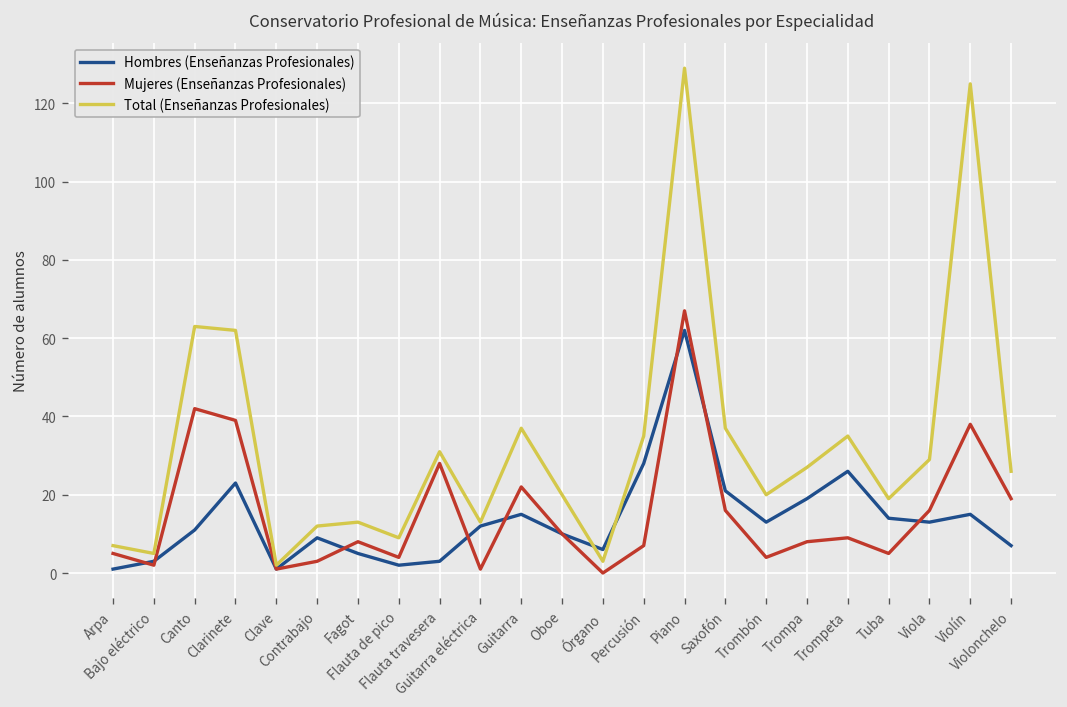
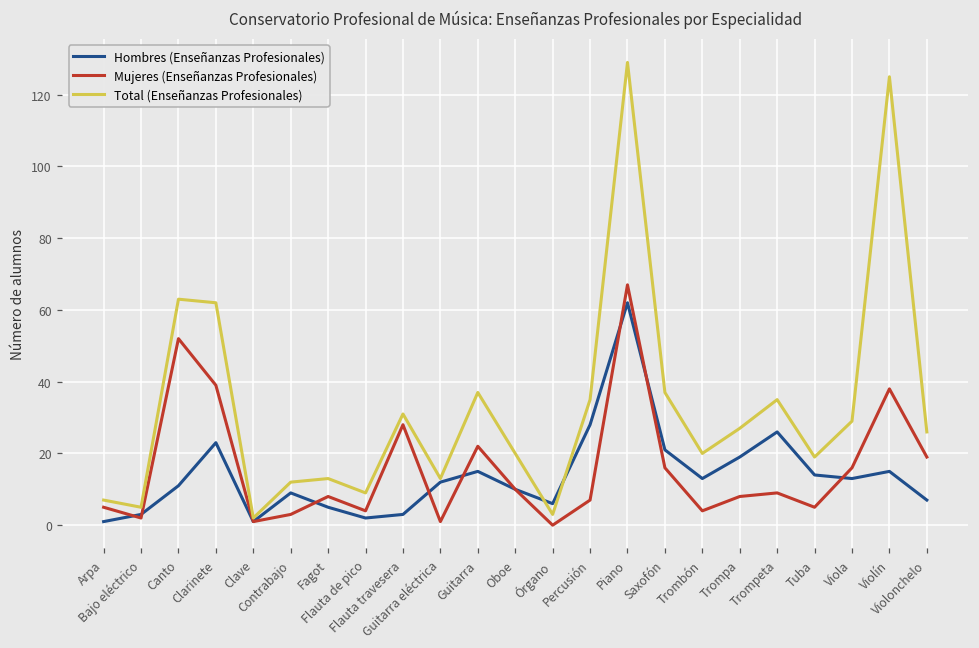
Mujeres (Enseñanzas Profesionales), Canto: 42 -> 52
